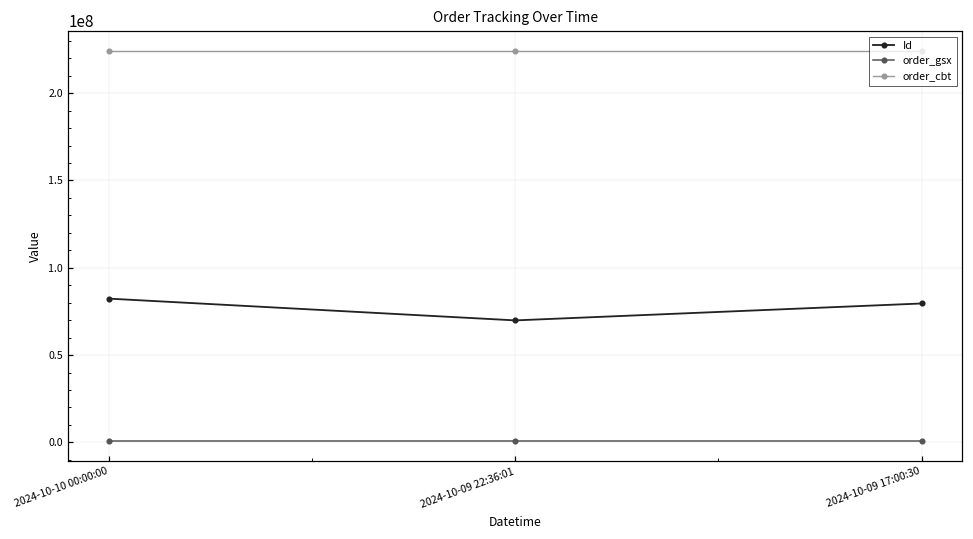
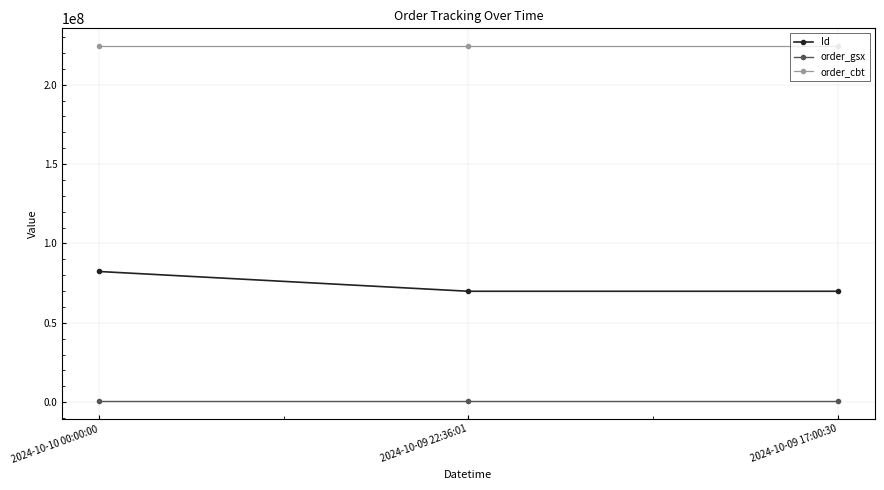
Id, 2024-10-09 17:00:30: 80000000 -> 70000000
